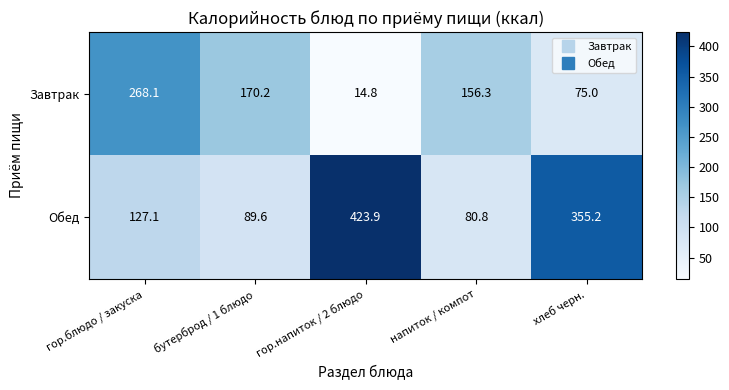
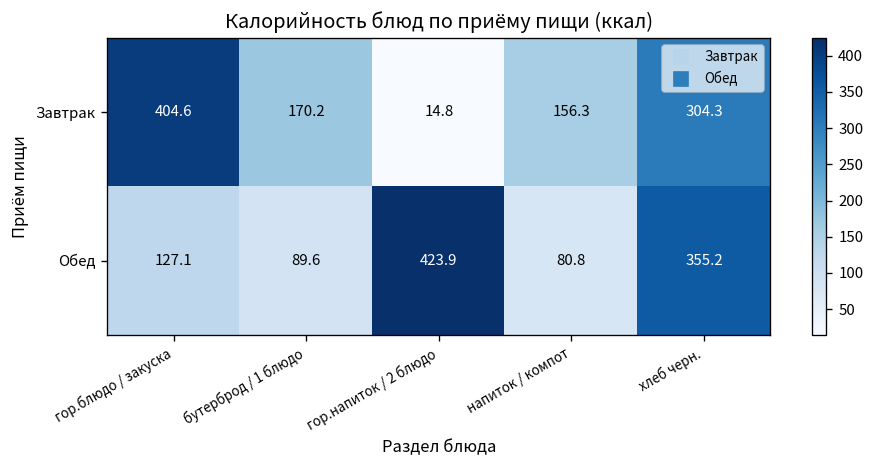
Завтрак, гор.блюдо / закуска: 268.1 -> 404.6
Завтрак, хлеб черн.: 75.0 -> 304.3
